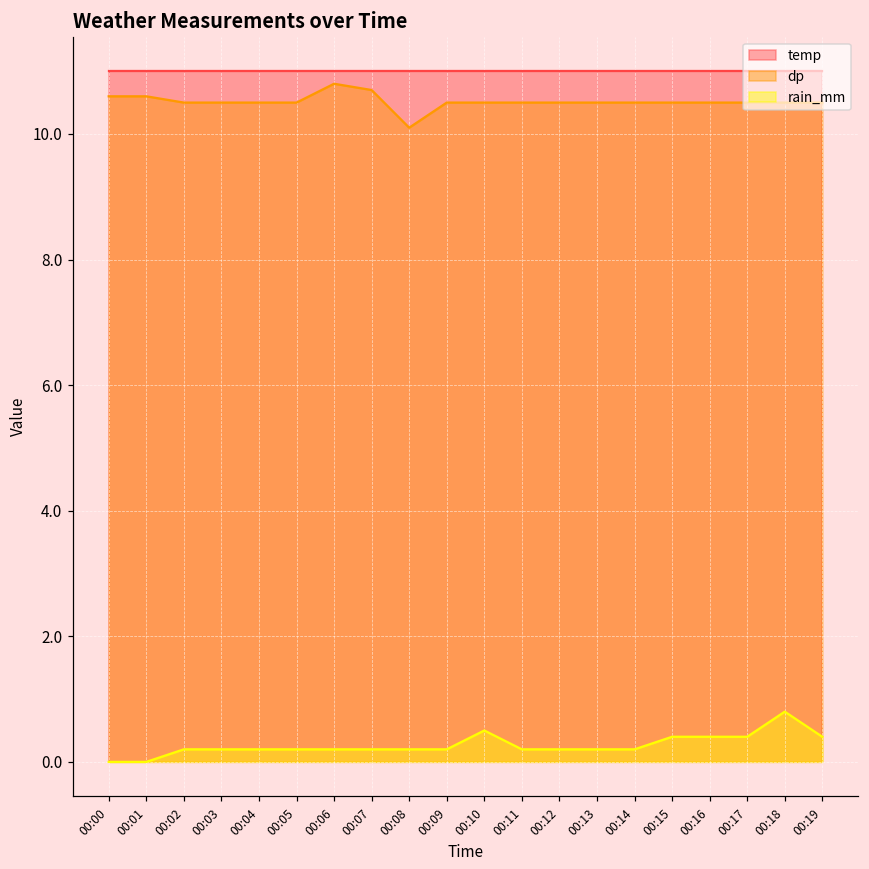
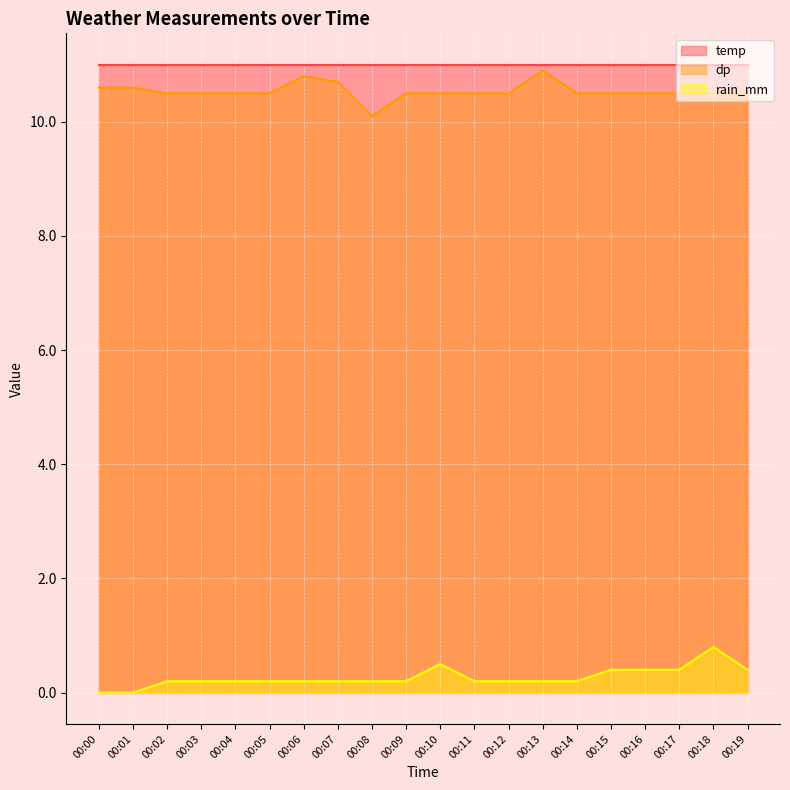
dp, 00:13: 10.5 -> 10.9
